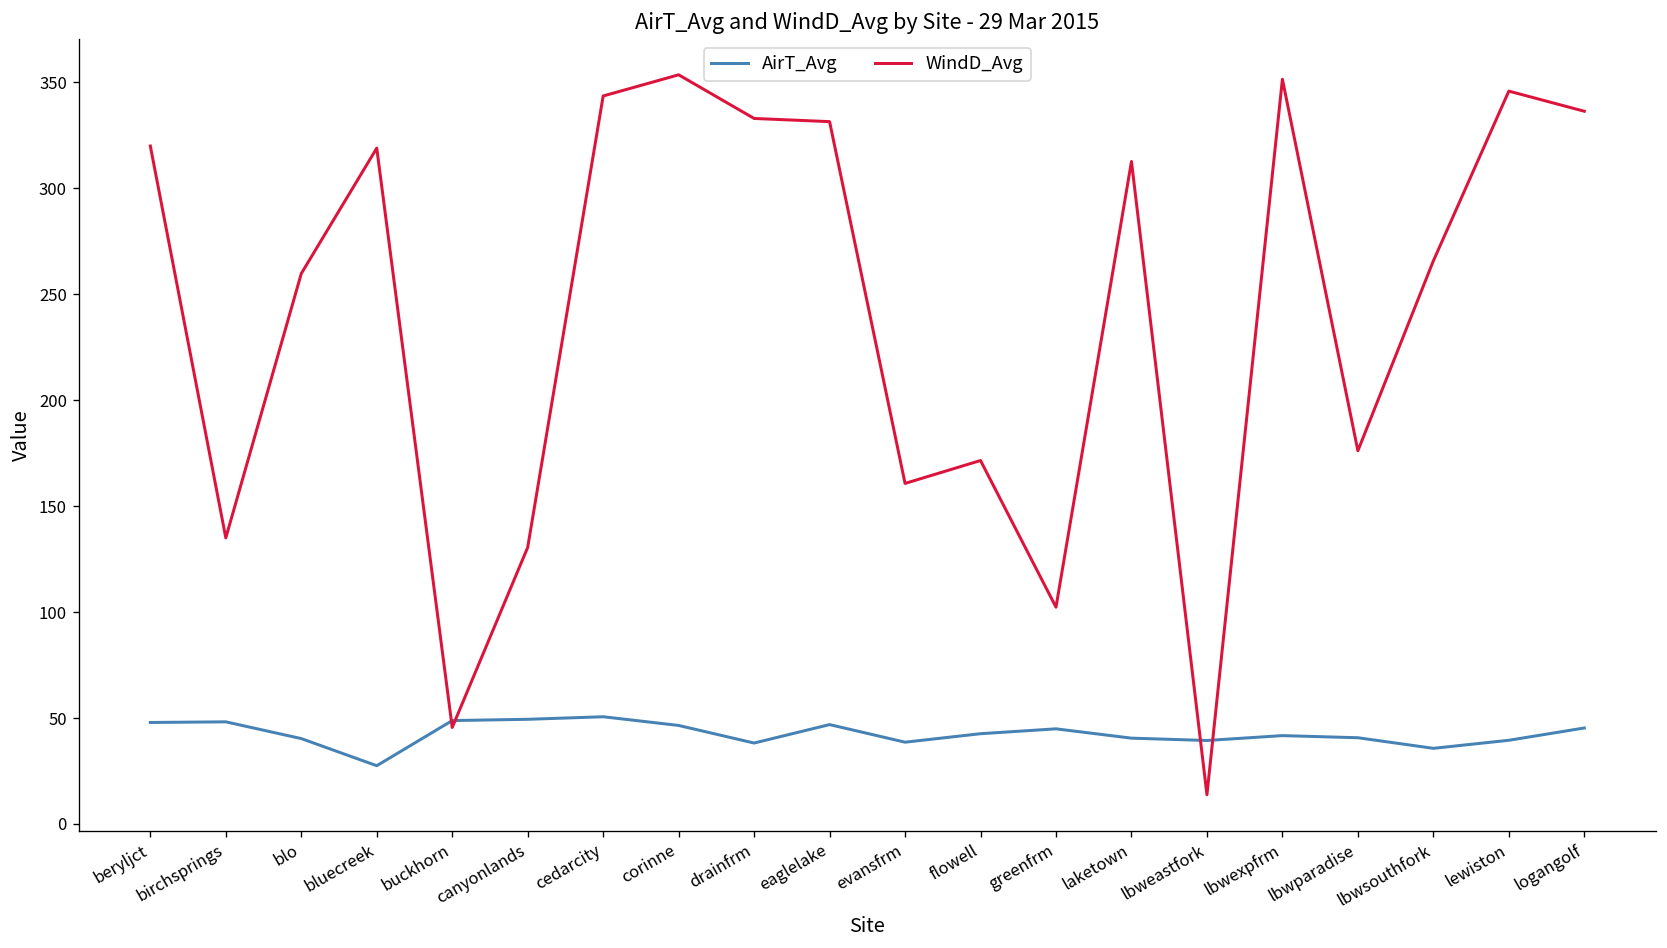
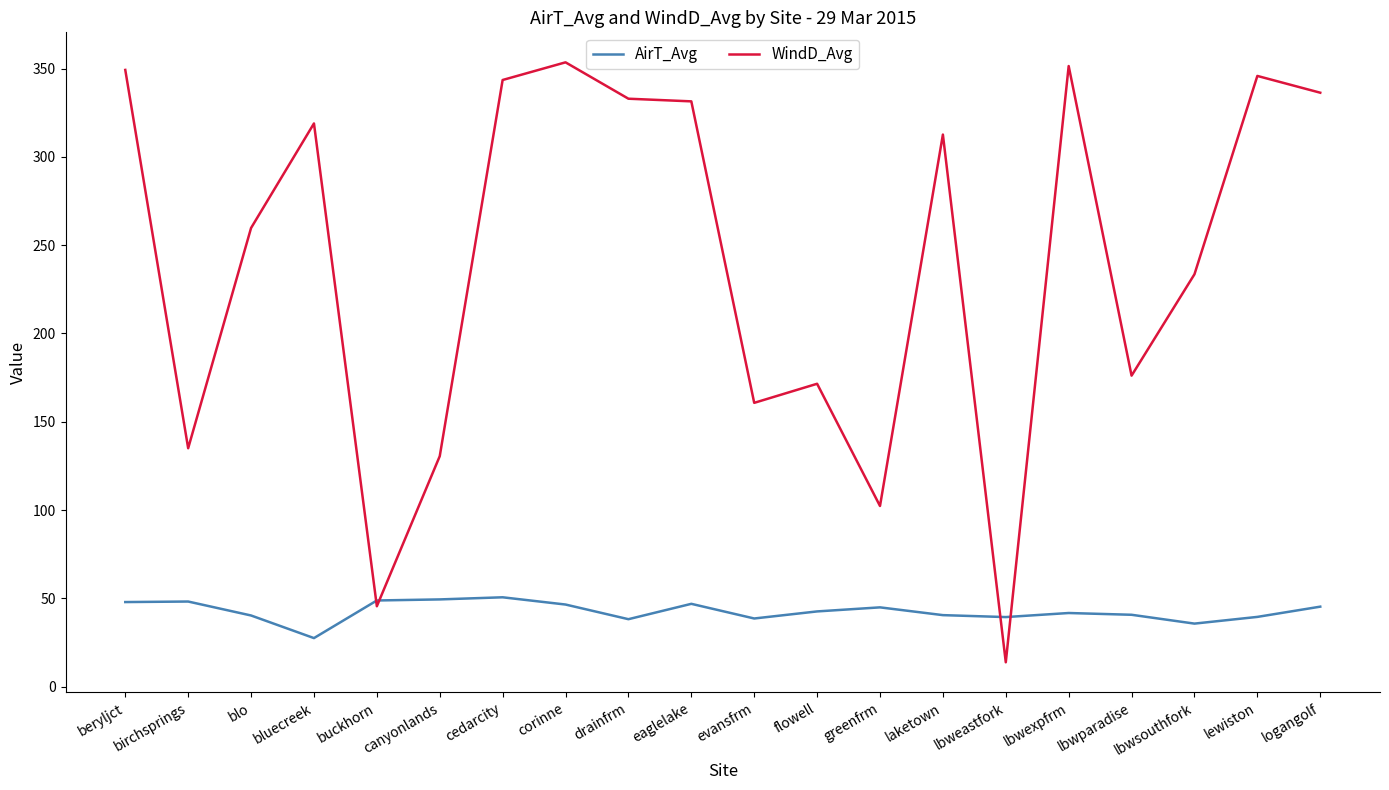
WindD_Avg, beryljct: 320 -> 349
WindD_Avg, lbwsouthfork: 266 -> 234
